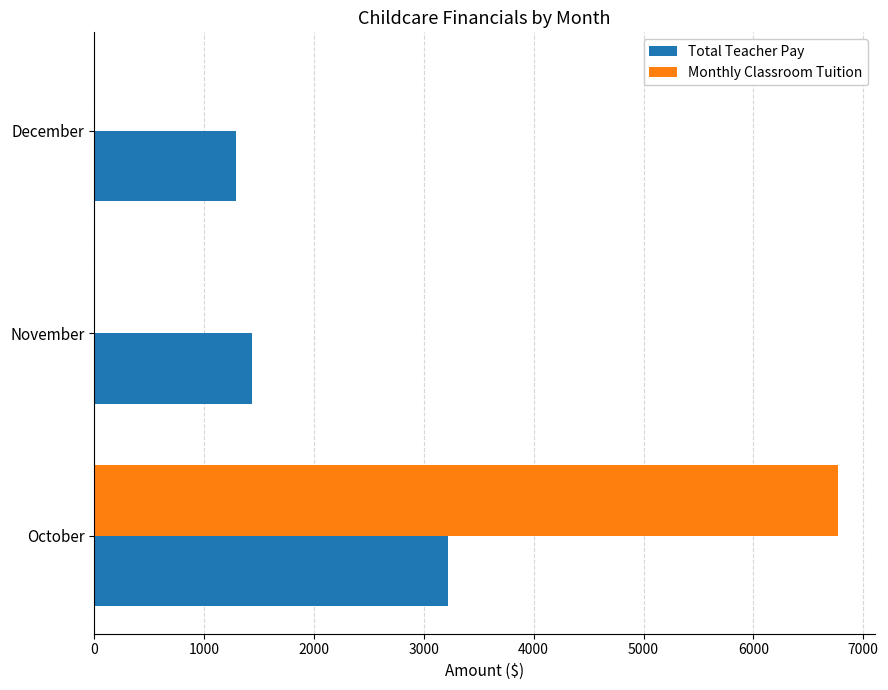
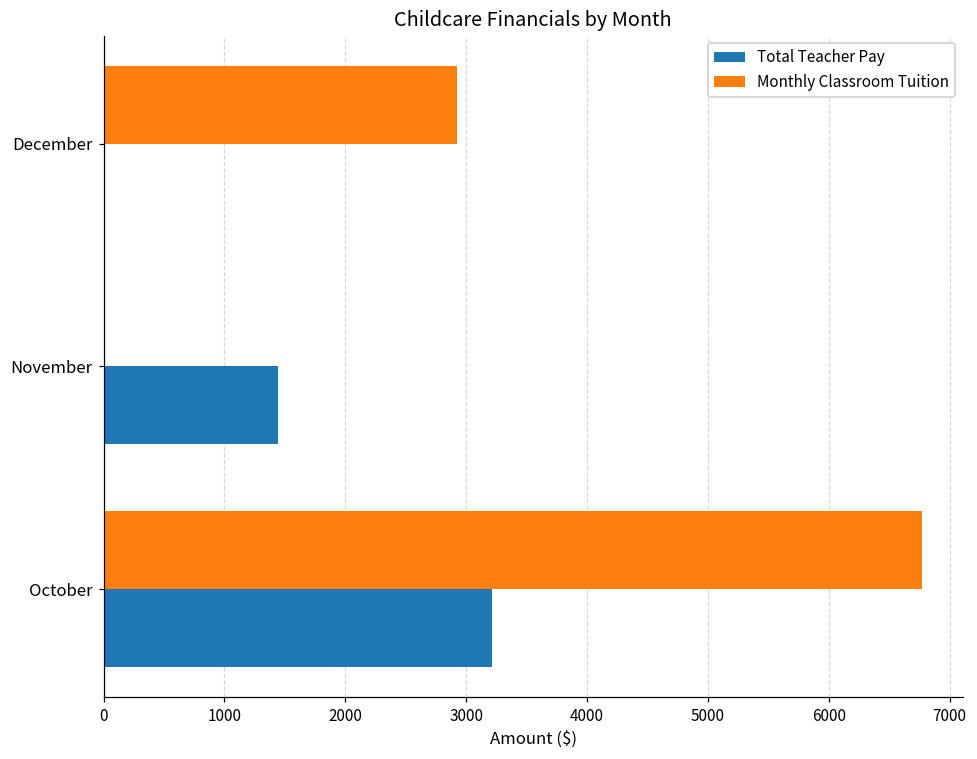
Monthly Classroom Tuition, December: 0 -> 2930
Total Teacher Pay, December: 1290 -> 0
